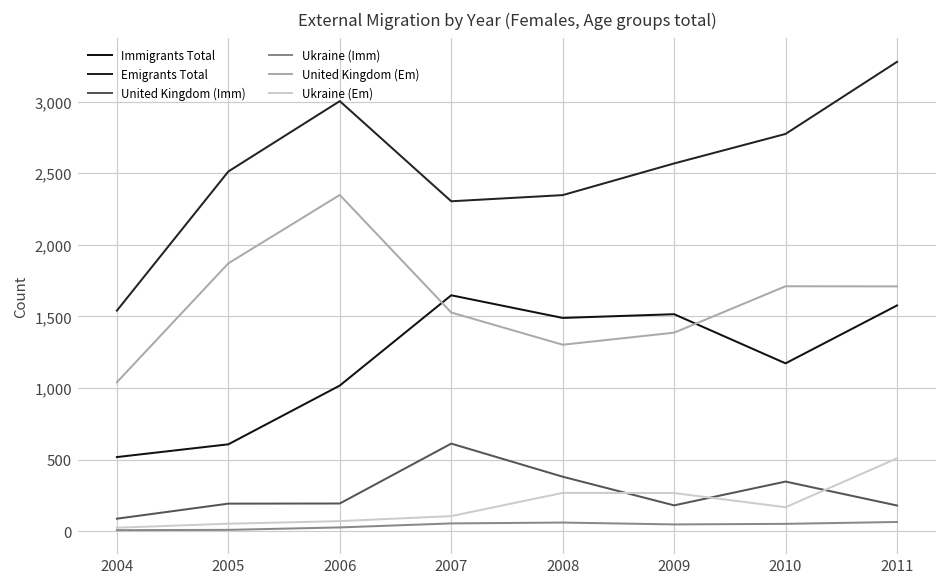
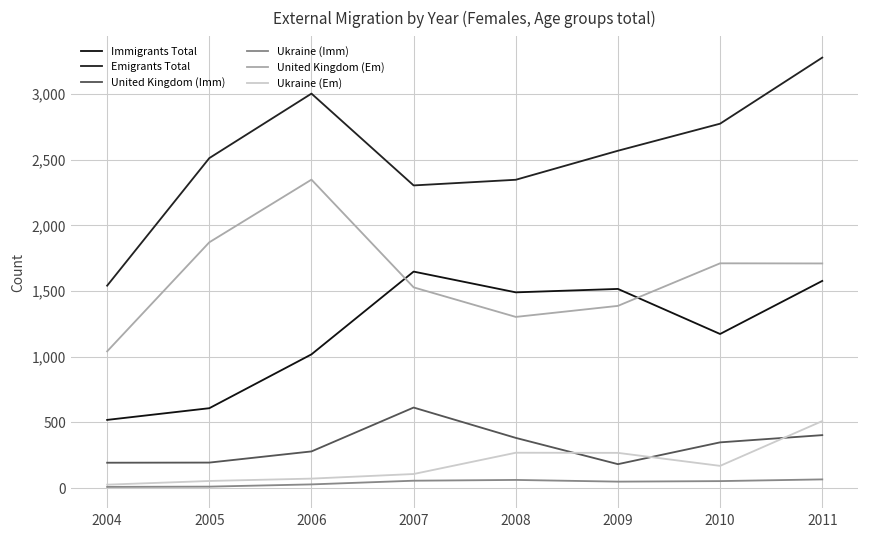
United Kingdom (Imm), 2004: 90 -> 190
United Kingdom (Imm), 2006: 200 -> 280
United Kingdom (Imm), 2011: 180 -> 400
